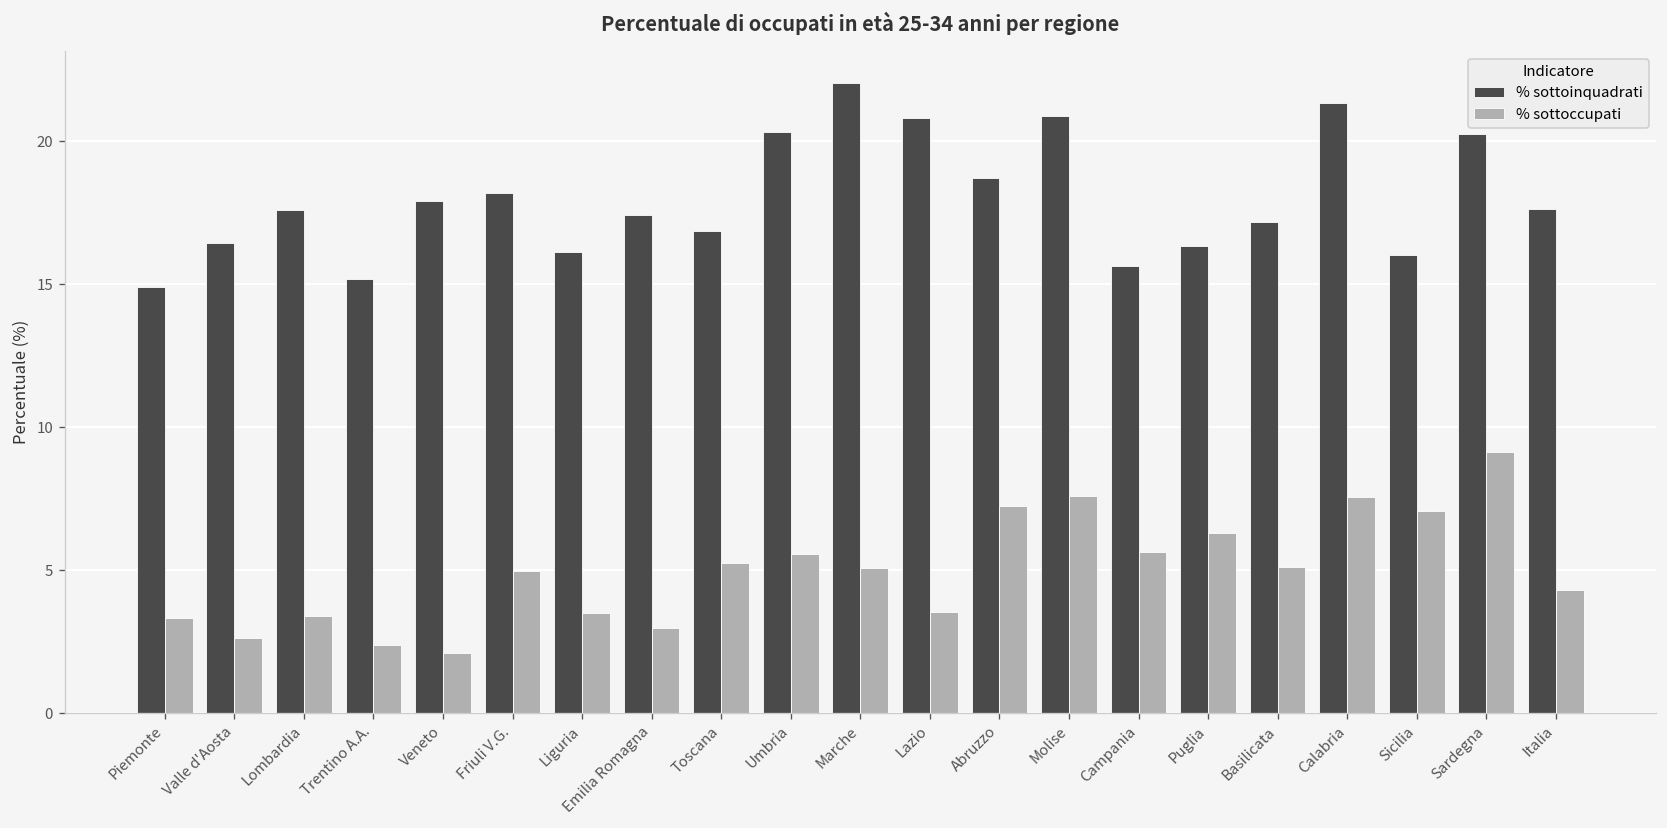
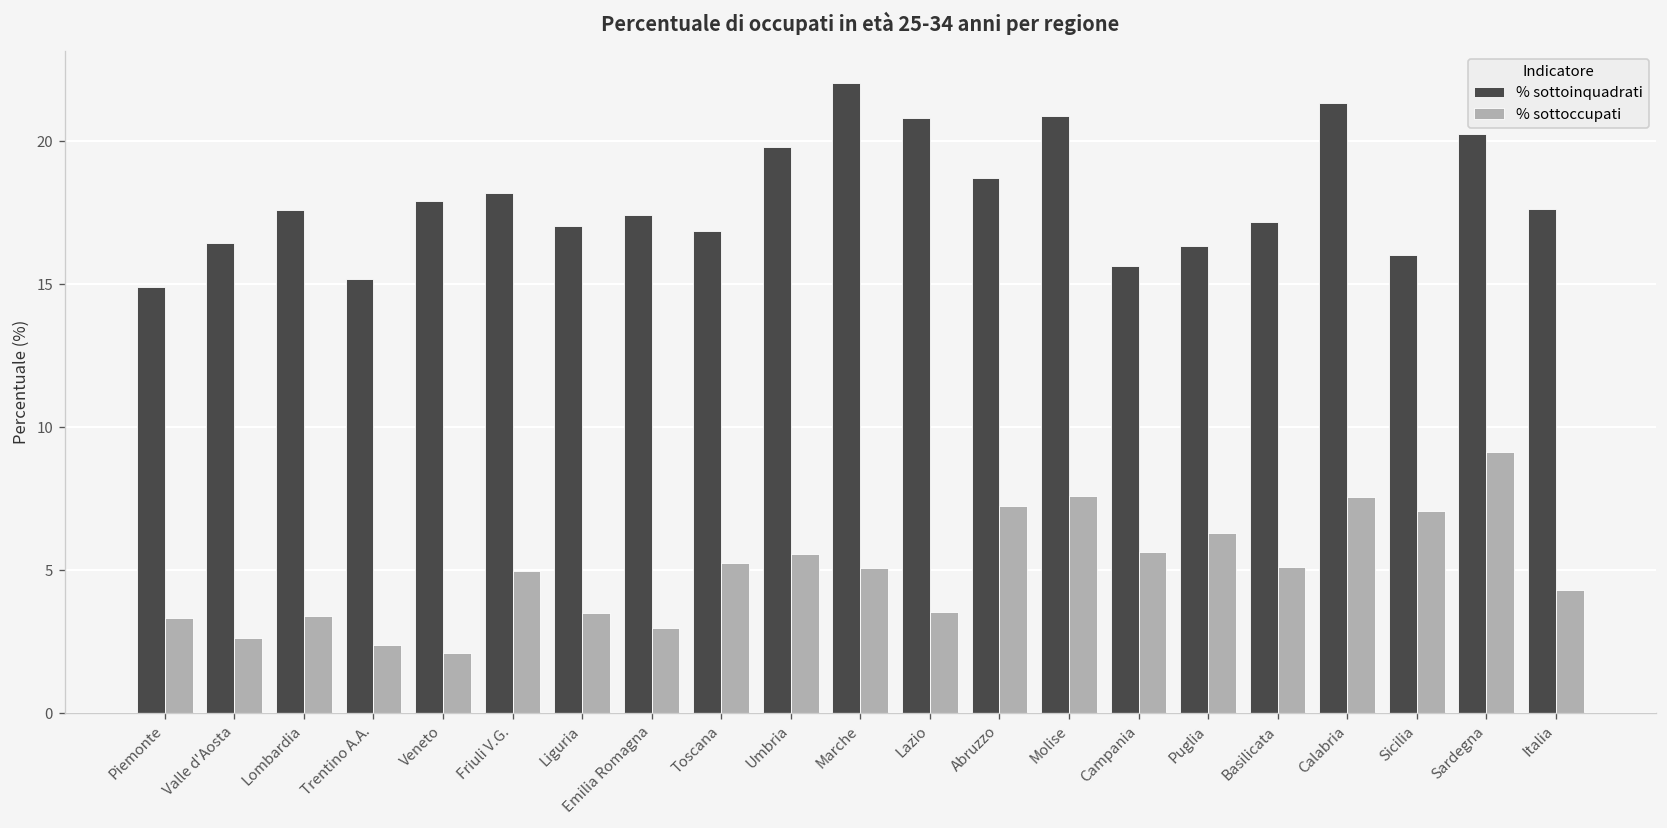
% sottoinquadrati, Liguria: 16.1 -> 17.0
% sottoinquadrati, Umbria: 20.3 -> 19.8
